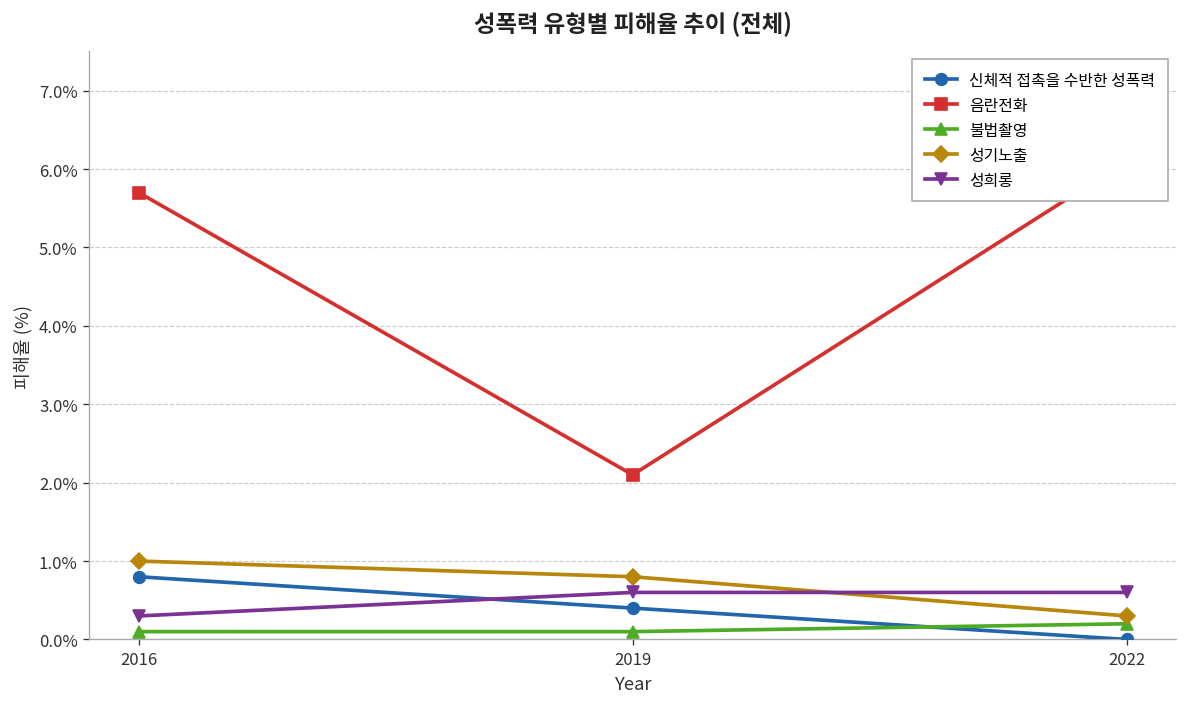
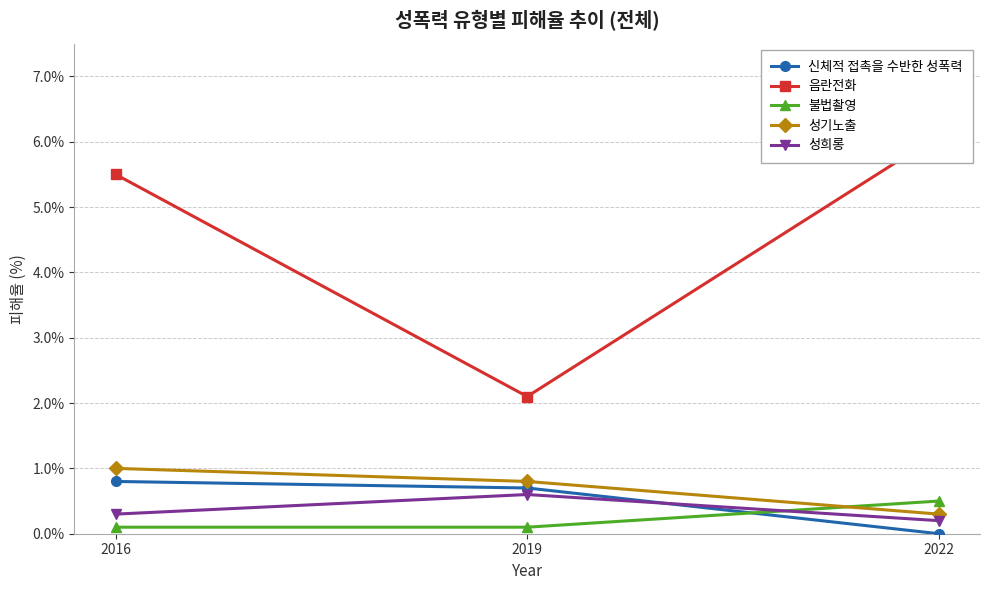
음란전화, 2016: 5.7% -> 5.5%
신체적 접촉을 수반한 성폭력, 2019: 0.4% -> 0.7%
불법촬영, 2022: 0.2% -> 0.5%
성희롱, 2022: 0.6% -> 0.2%
